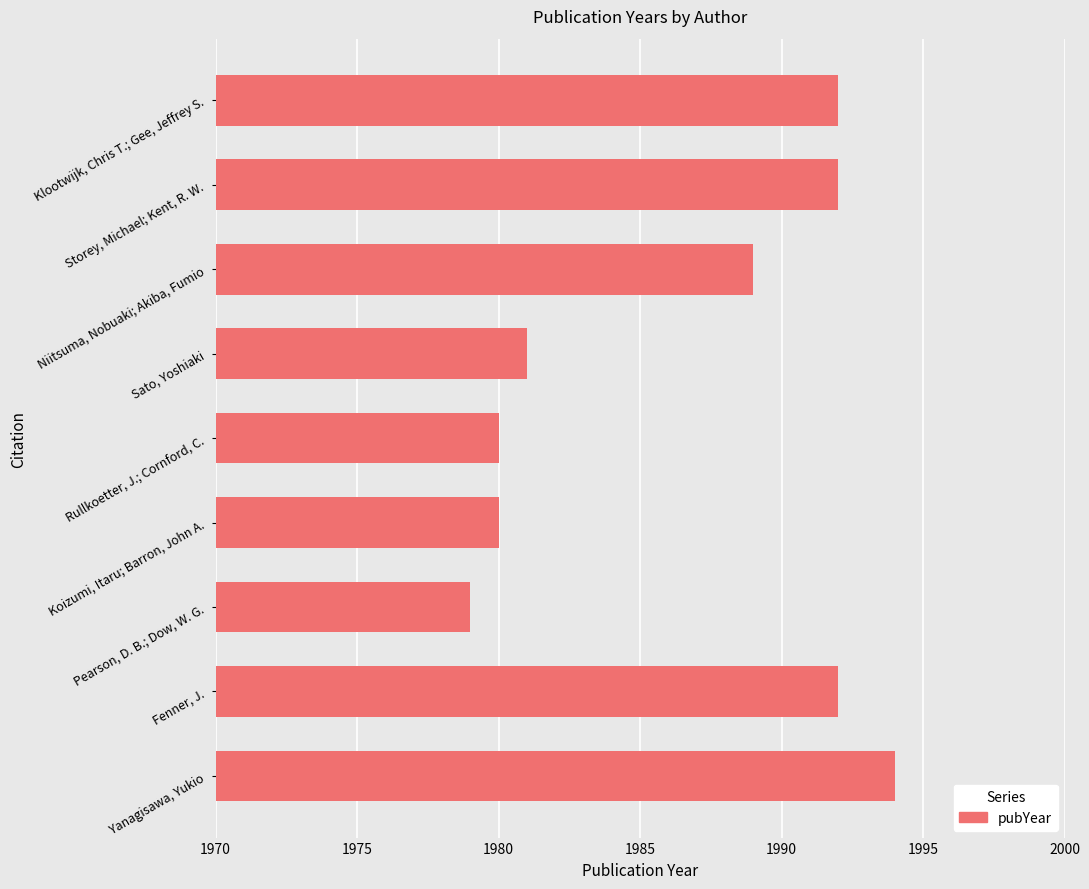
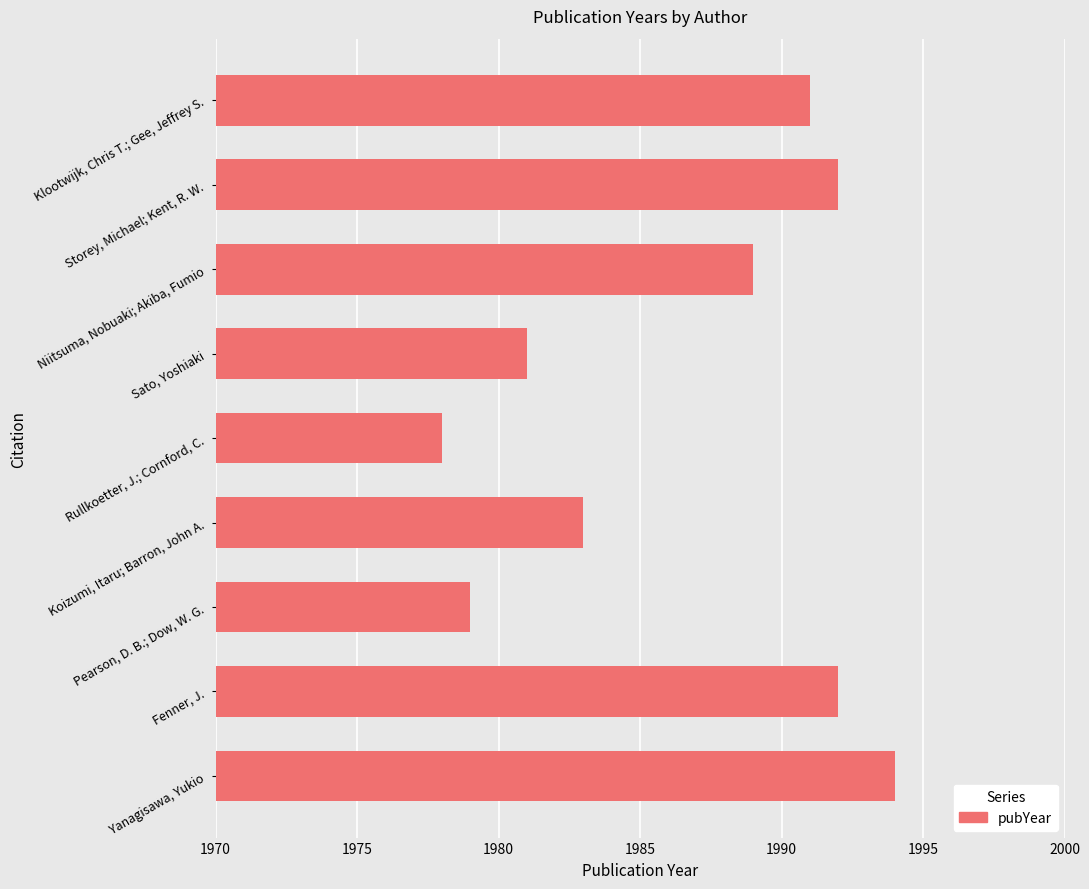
Klootwijk, Chris T.; Gee, Jeffrey S.: 1992 -> 1991
Rullkoetter, J.; Cornford, C.: 1980 -> 1978
Koizumi, Itaru; Barron, John A.: 1980 -> 1983
